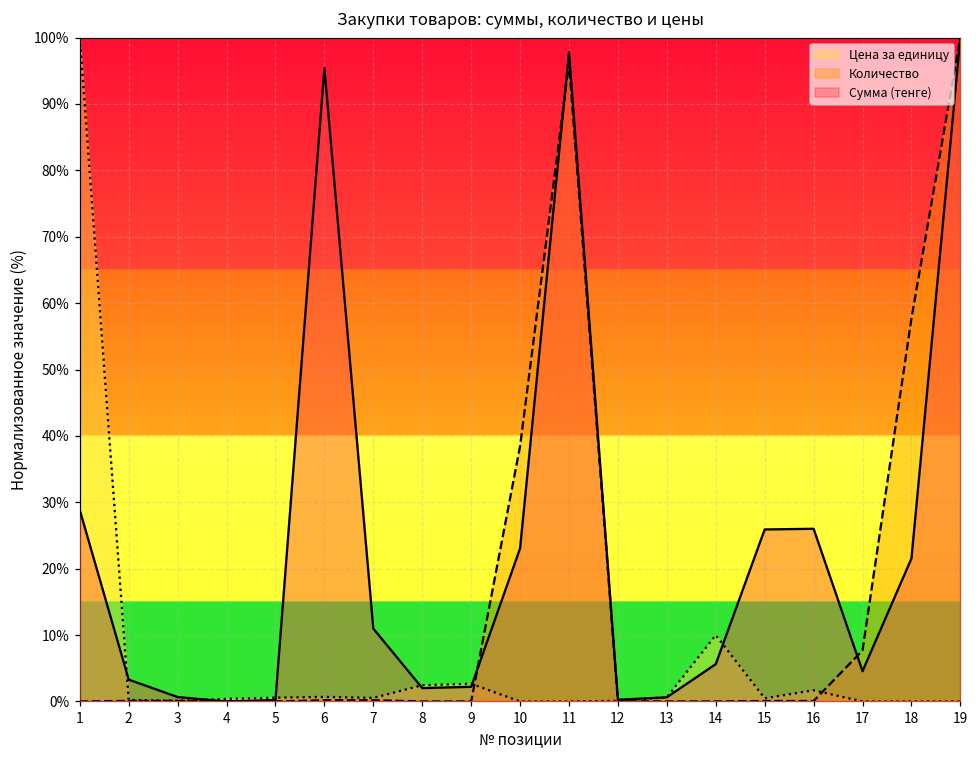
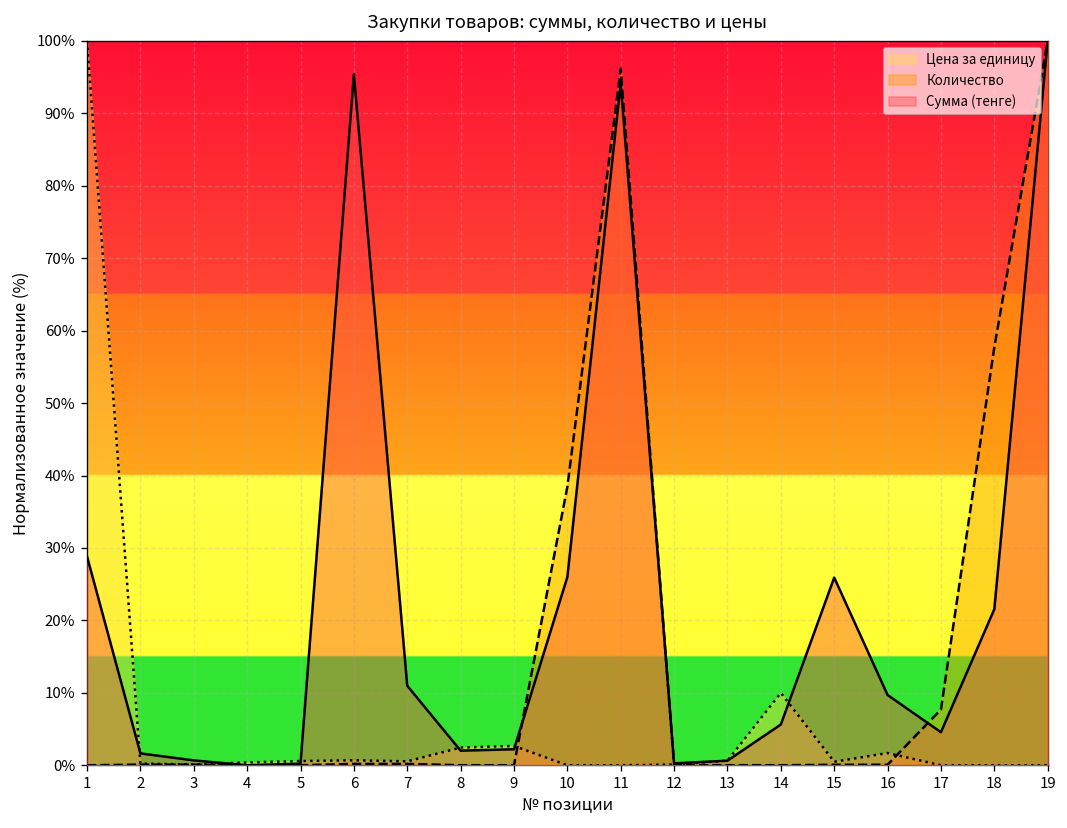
Сумма (тенге), 2: 3% -> 2%
Сумма (тенге), 10: 23% -> 26%
Сумма (тенге), 11: 98% -> 94%
Сумма (тенге), 16: 26% -> 10%
